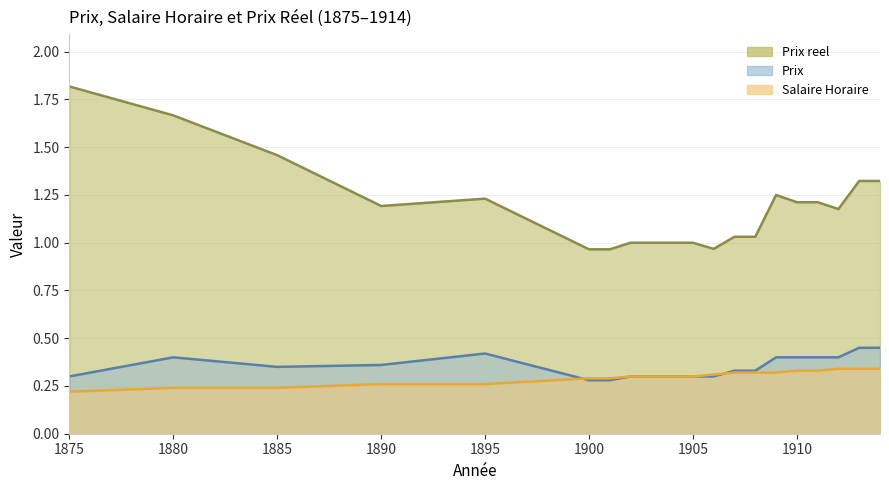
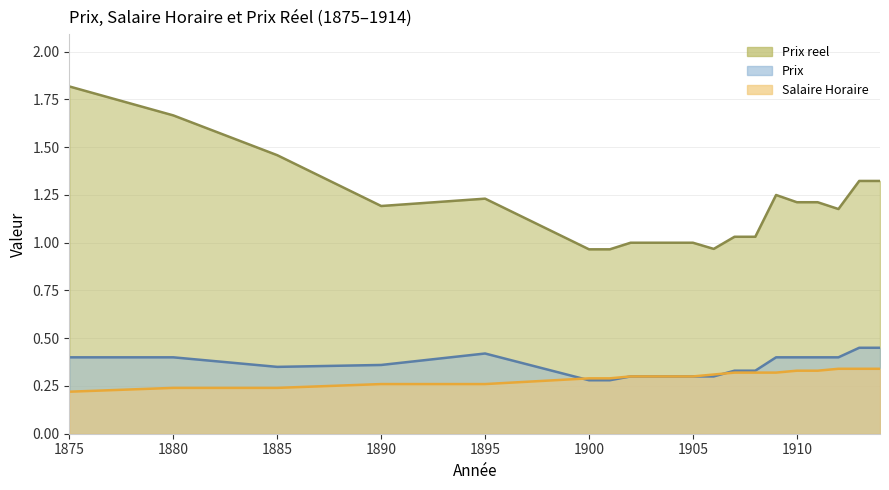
Prix, 1875: 0.3 -> 0.4
